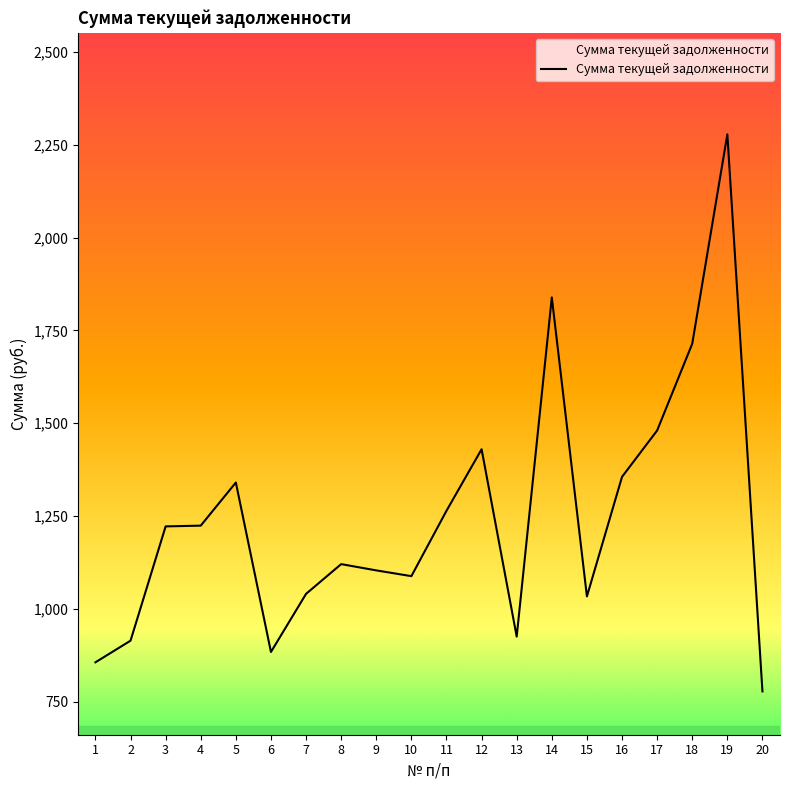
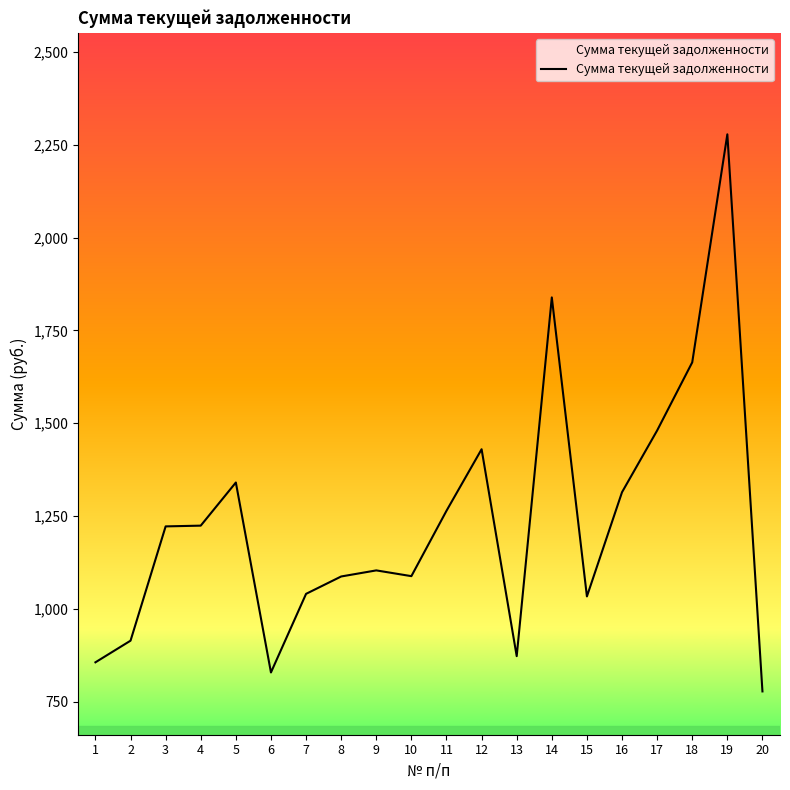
6: 880 -> 830
8: 1,120 -> 1,090
13: 930 -> 870
16: 1,360 -> 1,310
18: 1,710 -> 1,660
